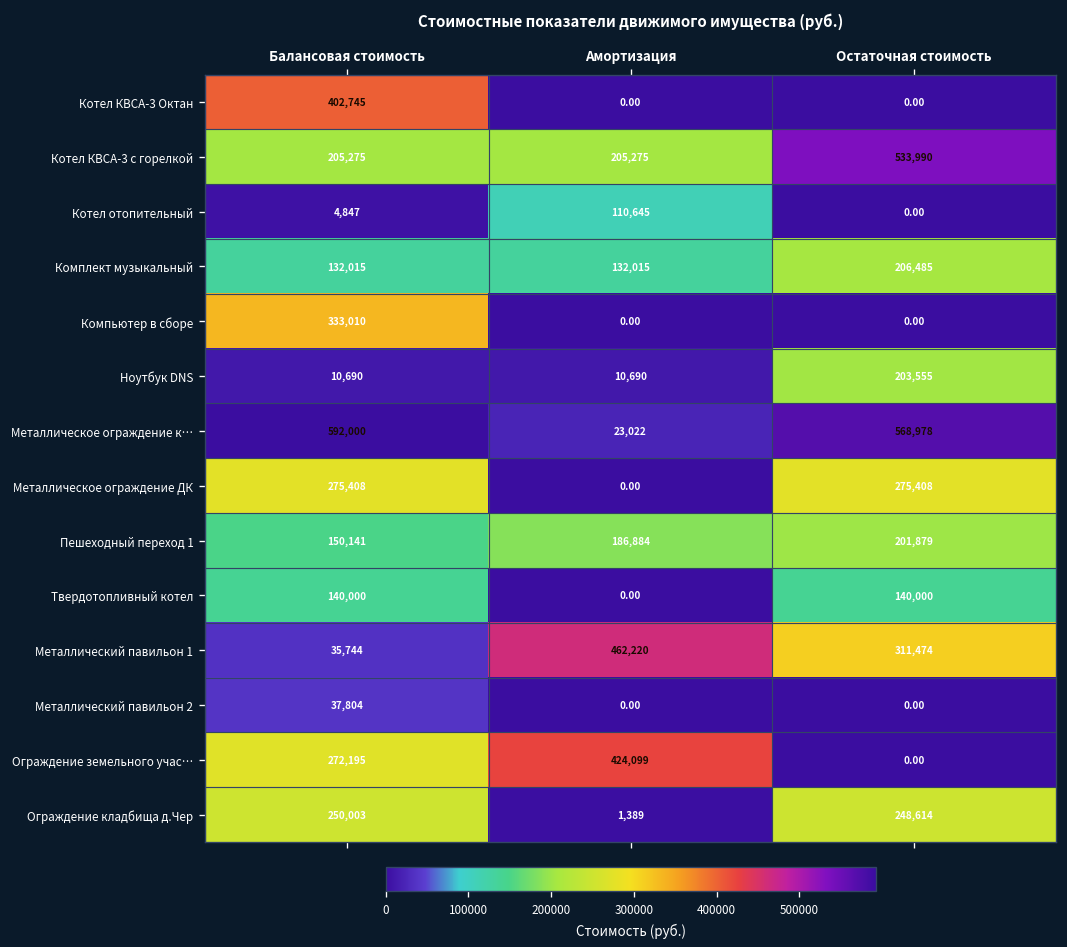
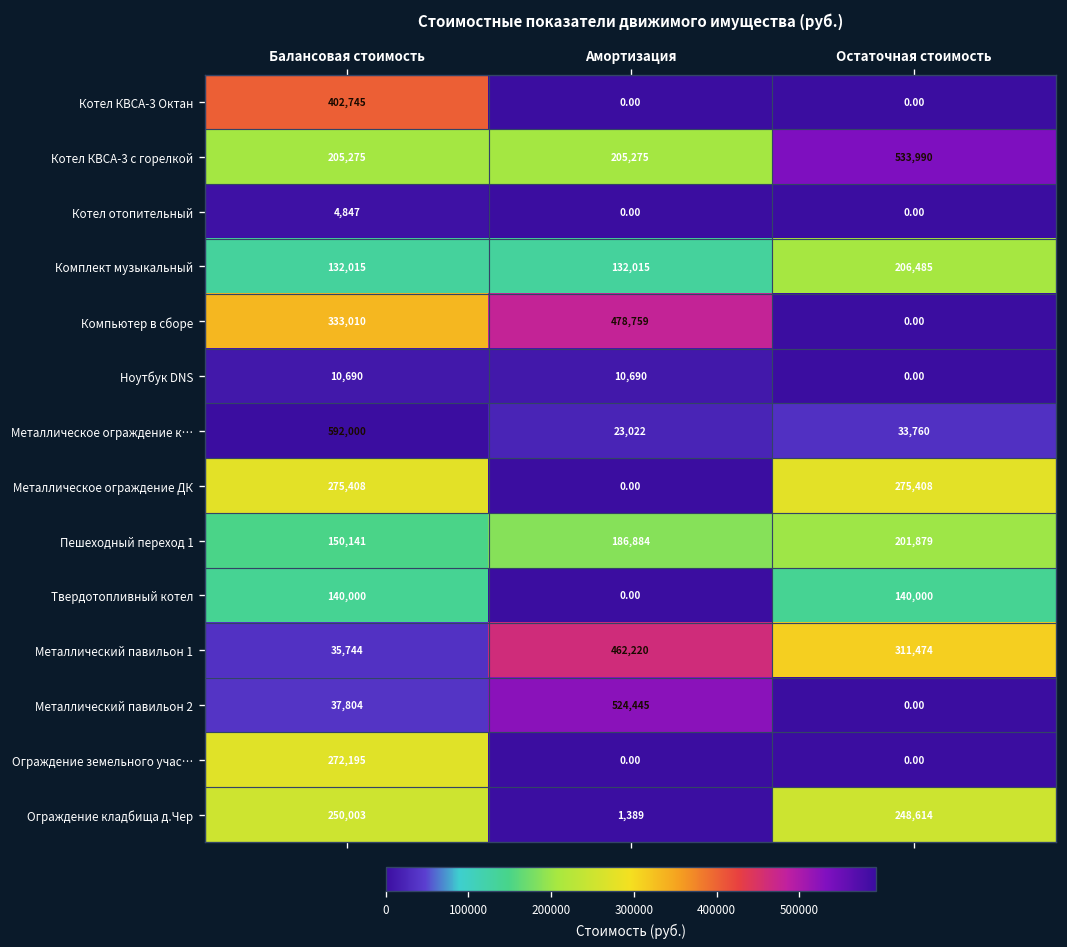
Котел отопительный, Амортизация: 110,645 -> 0.00
Компьютер в сборе, Амортизация: 0.00 -> 478,759
Ноутбук DNS, Остаточная стоимость: 203,555 -> 0.00
Металлическое ограждение к…, Остаточная стоимость: 568,978 -> 33,760
Металлический павильон 2, Амортизация: 0.00 -> 524,445
Ограждение земельного учас…, Амортизация: 424,099 -> 0.00
